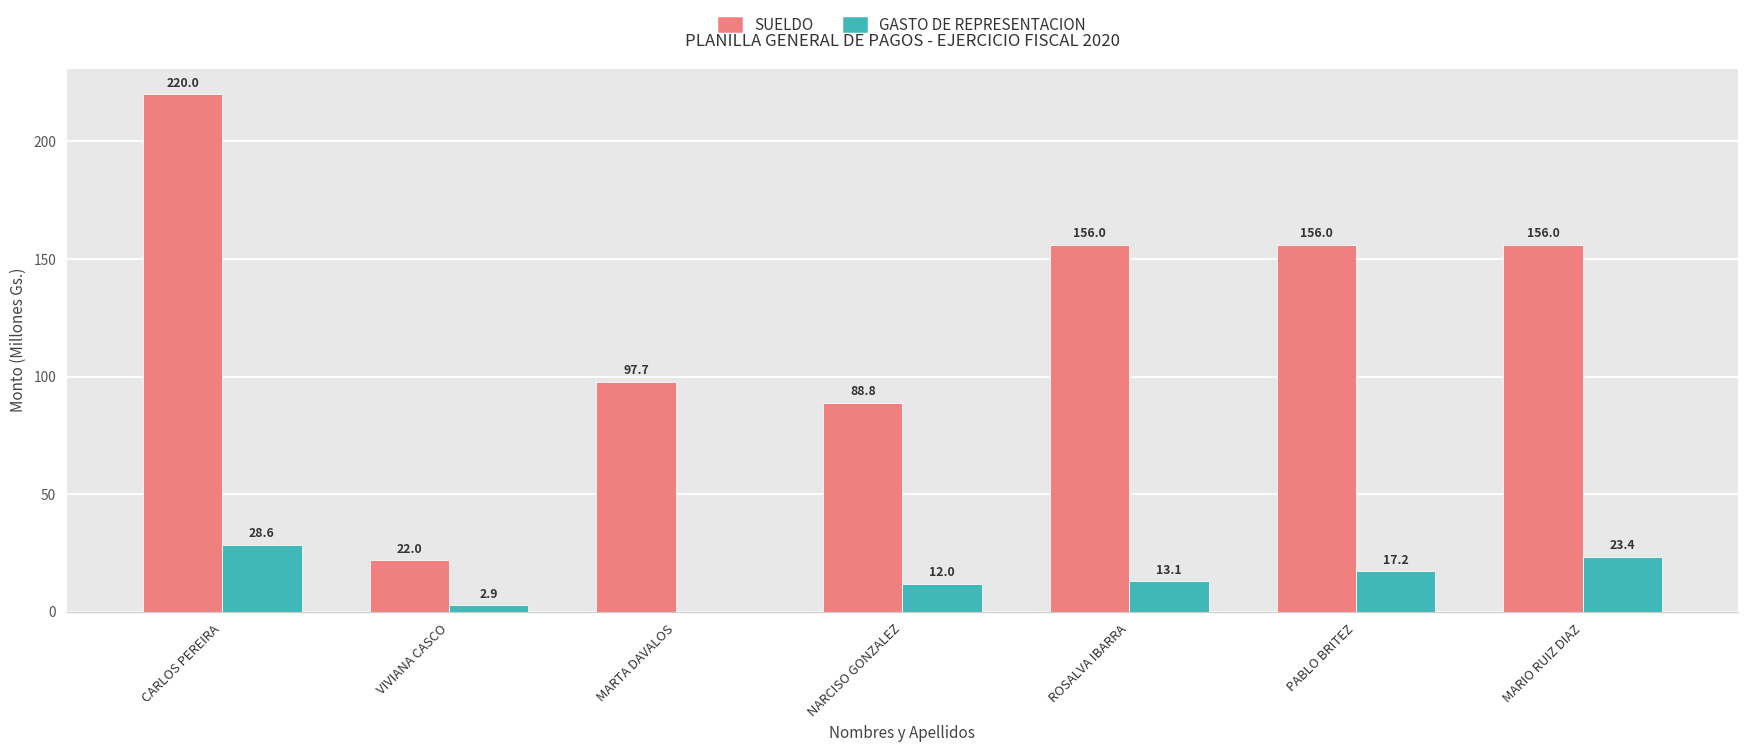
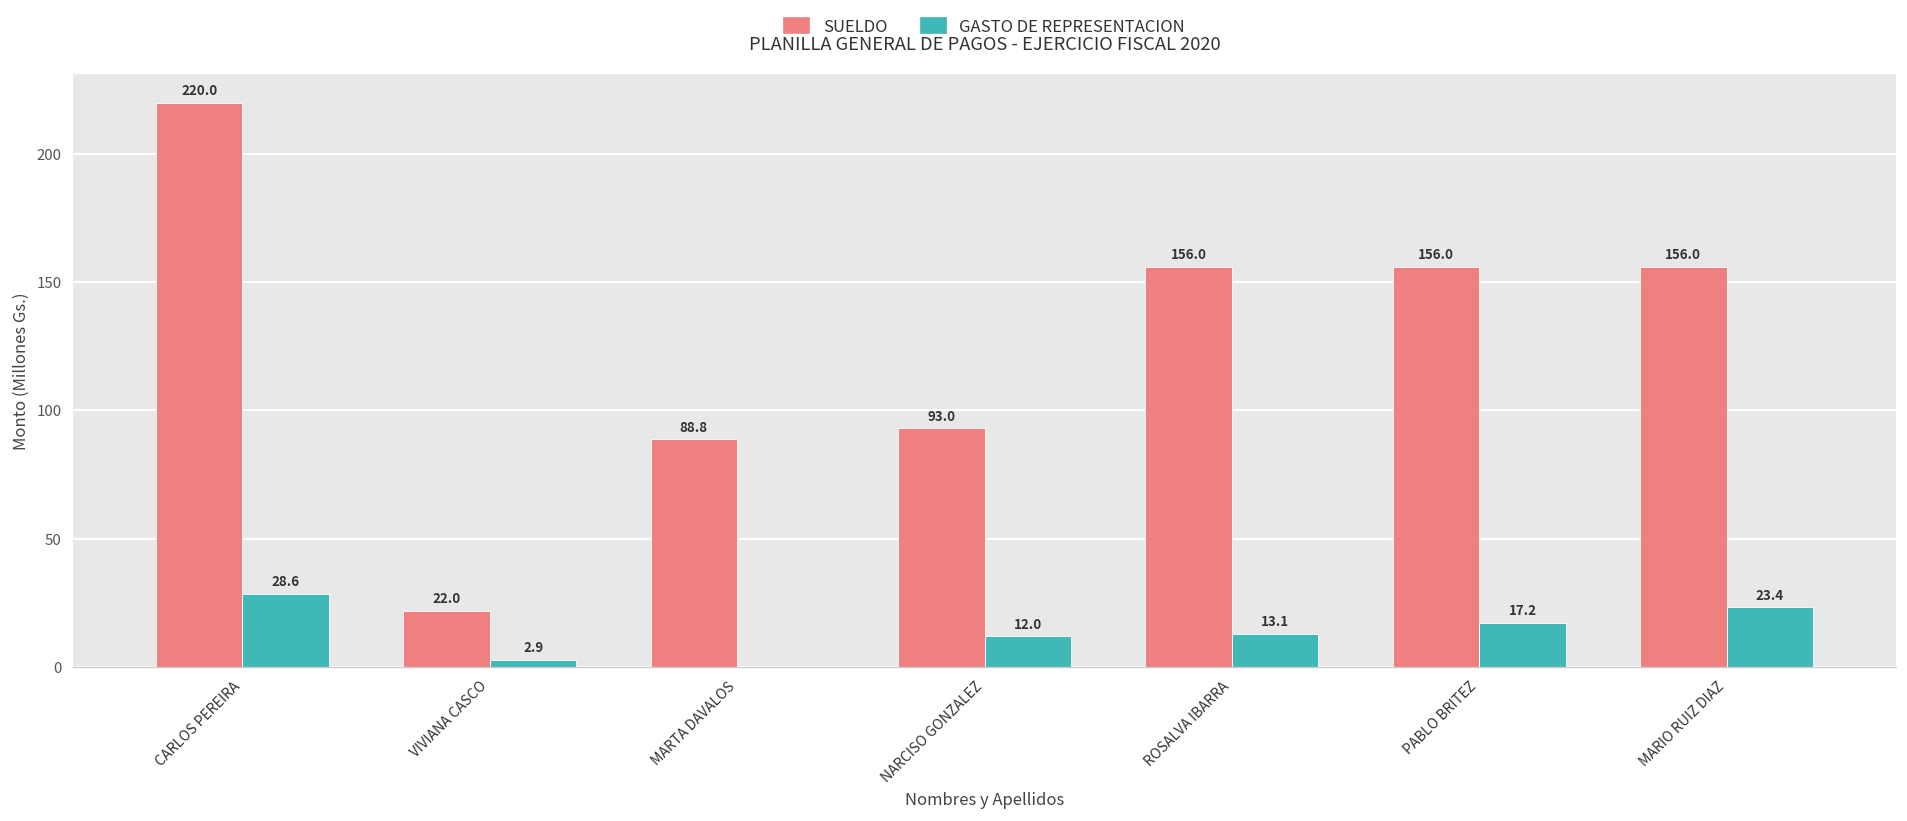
SUELDO, MARTA DAVALOS: 97.7 -> 88.8
SUELDO, NARCISO GONZALEZ: 88.8 -> 93.0
